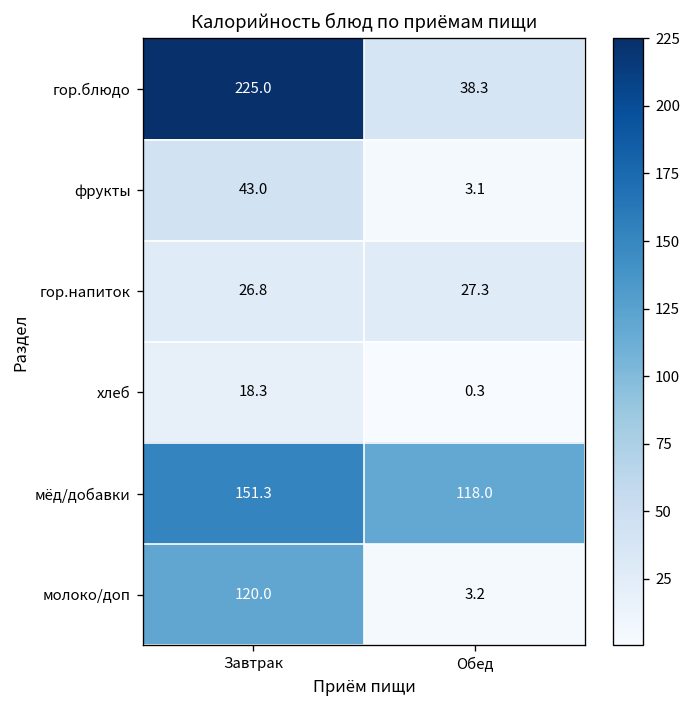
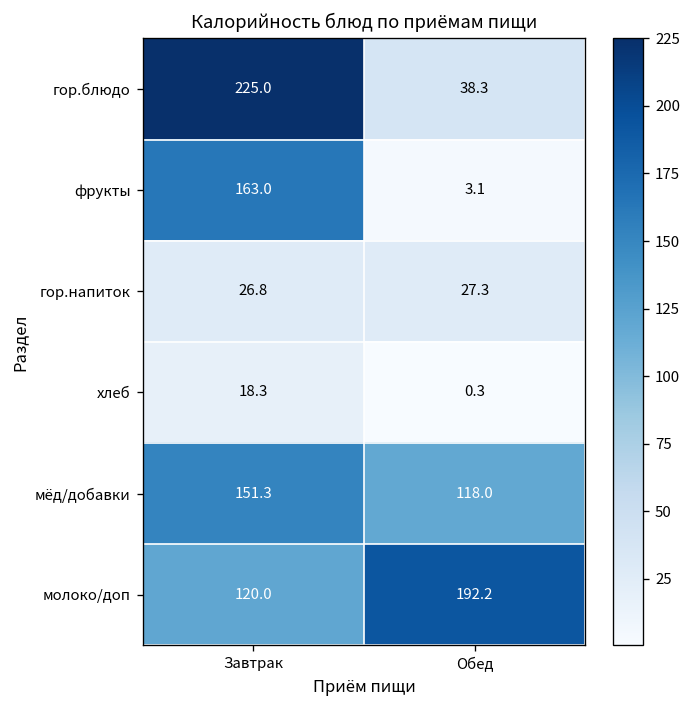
фрукты, Завтрак: 43.0 -> 163.0
молоко/доп, Обед: 3.2 -> 192.2
